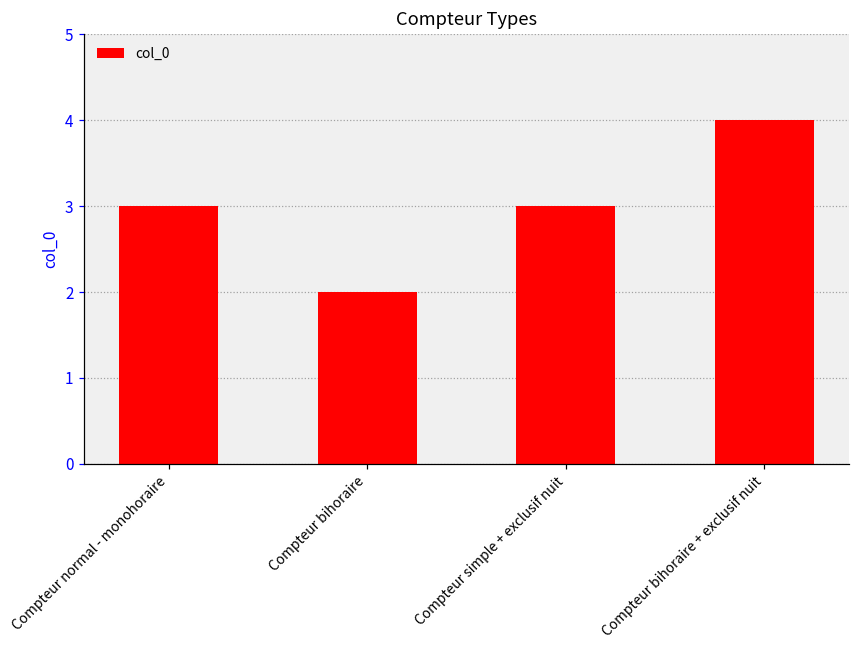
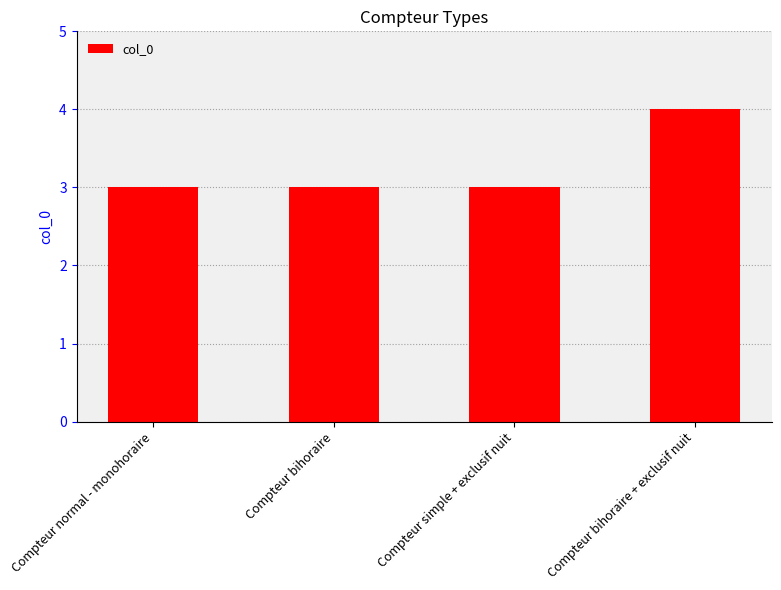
Compteur bihoraire: 2 -> 3
